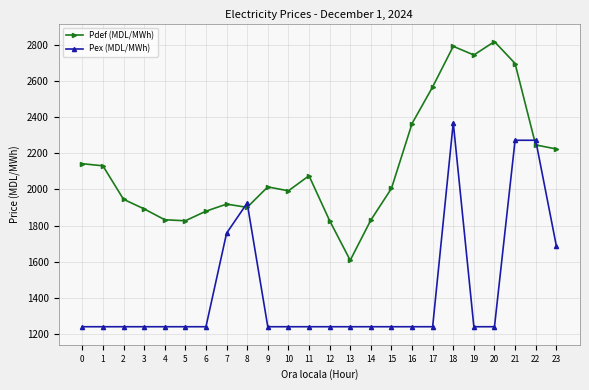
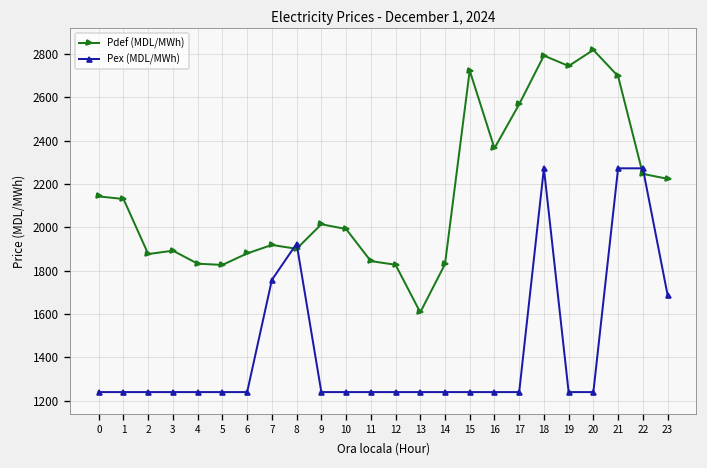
Pdef (MDL/MWh), 2: 1950 -> 1880
Pdef (MDL/MWh), 11: 2080 -> 1840
Pdef (MDL/MWh), 15: 2010 -> 2720
Pex (MDL/MWh), 18: 2370 -> 2270
